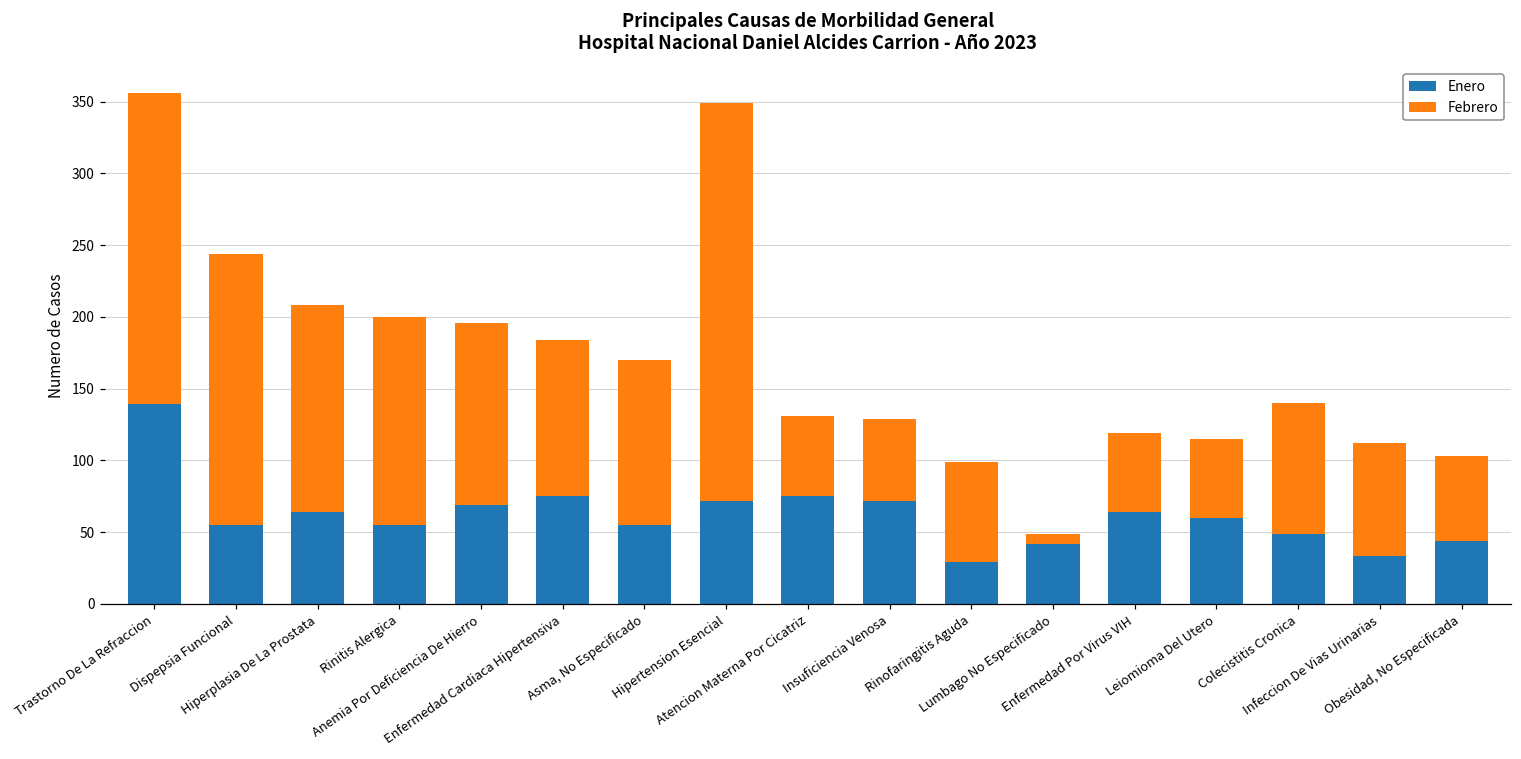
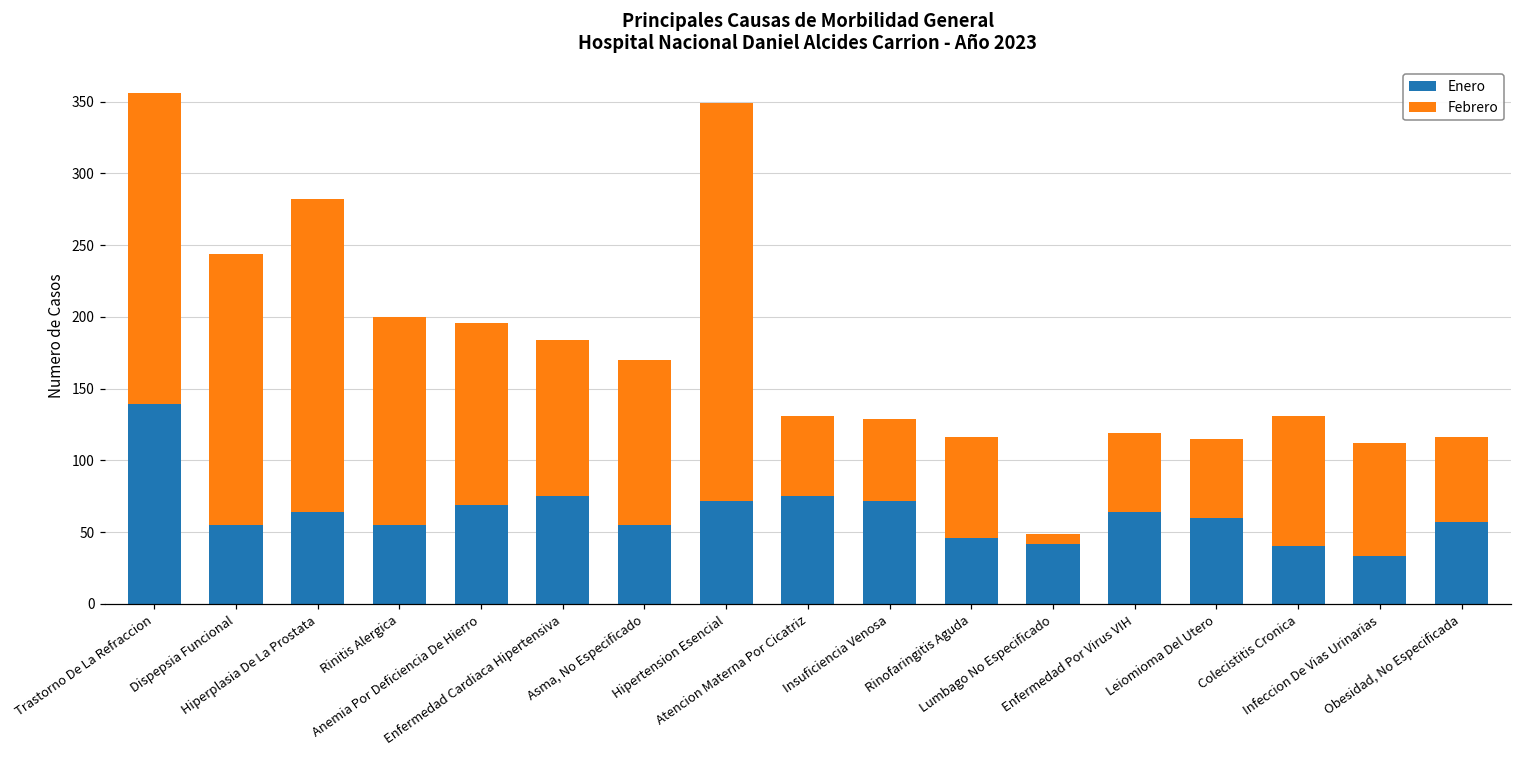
Febrero, Hiperplasia De La Prostata: 144 -> 218
Enero, Rinofaringitis Aguda: 29 -> 46
Enero, Colecistitis Cronica: 49 -> 40
Enero, Obesidad, No Especificada: 44 -> 57
